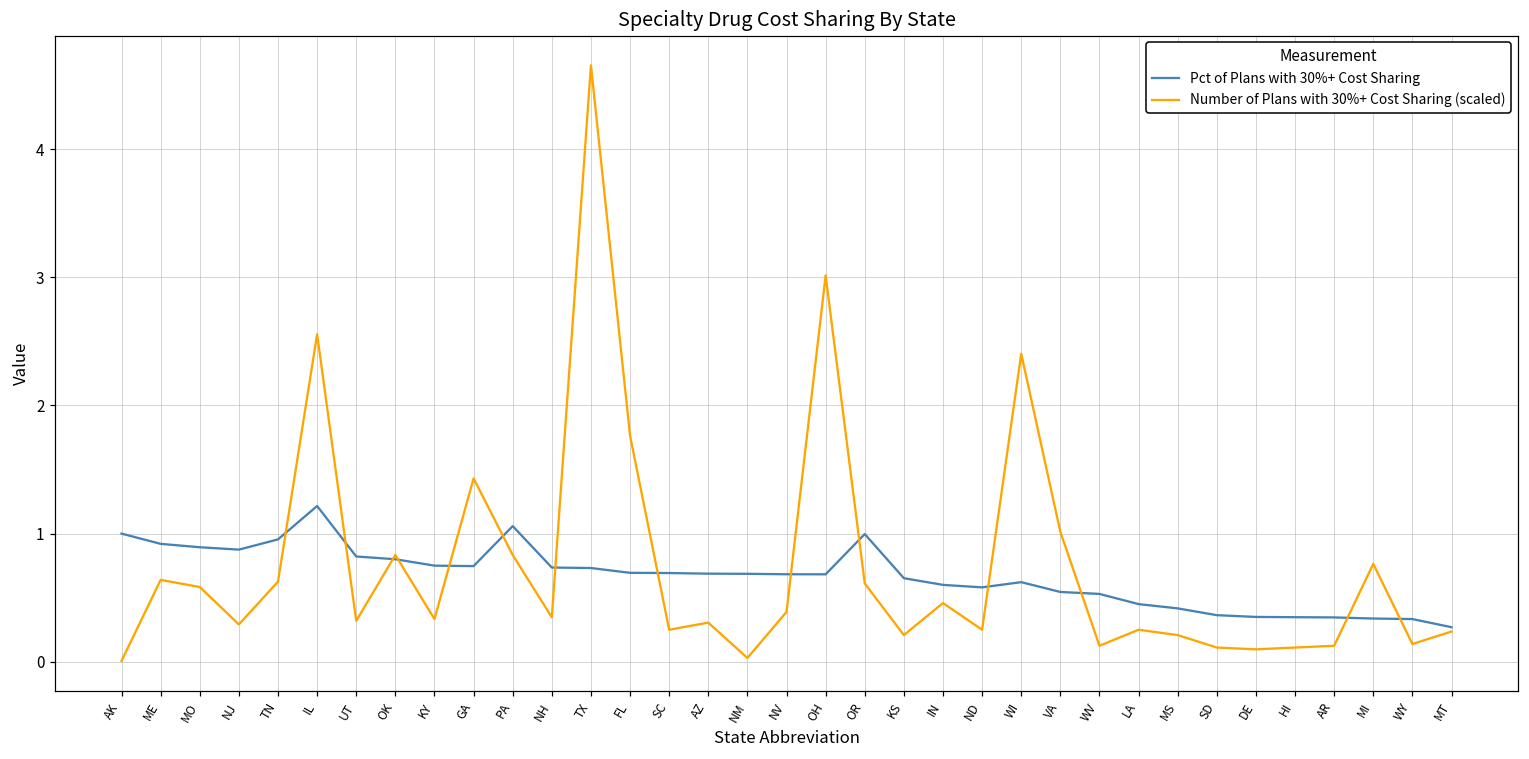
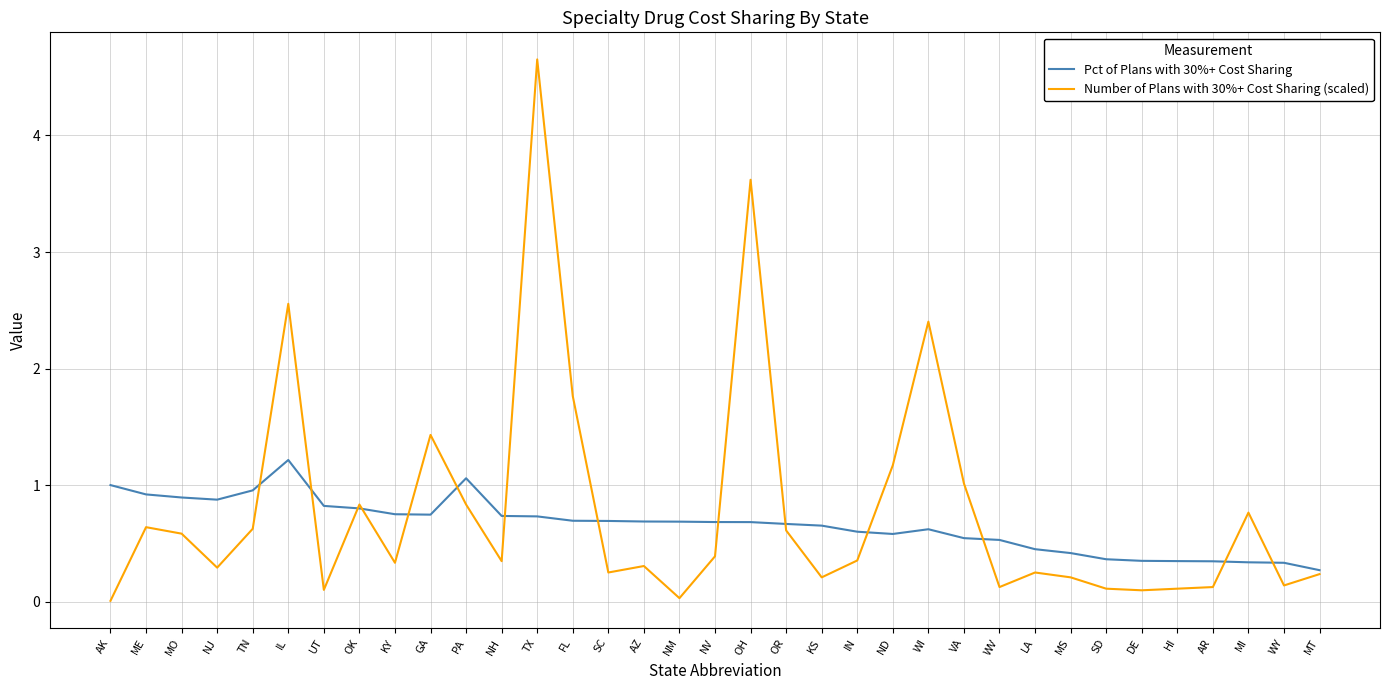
Number of Plans with 30%+ Cost Sharing (scaled), UT: 0.32 -> 0.10
Number of Plans with 30%+ Cost Sharing (scaled), OH: 3.01 -> 3.62
Pct of Plans with 30%+ Cost Sharing, OR: 1.00 -> 0.67
Number of Plans with 30%+ Cost Sharing (scaled), IN: 0.46 -> 0.35
Number of Plans with 30%+ Cost Sharing (scaled), ND: 0.25 -> 1.17
